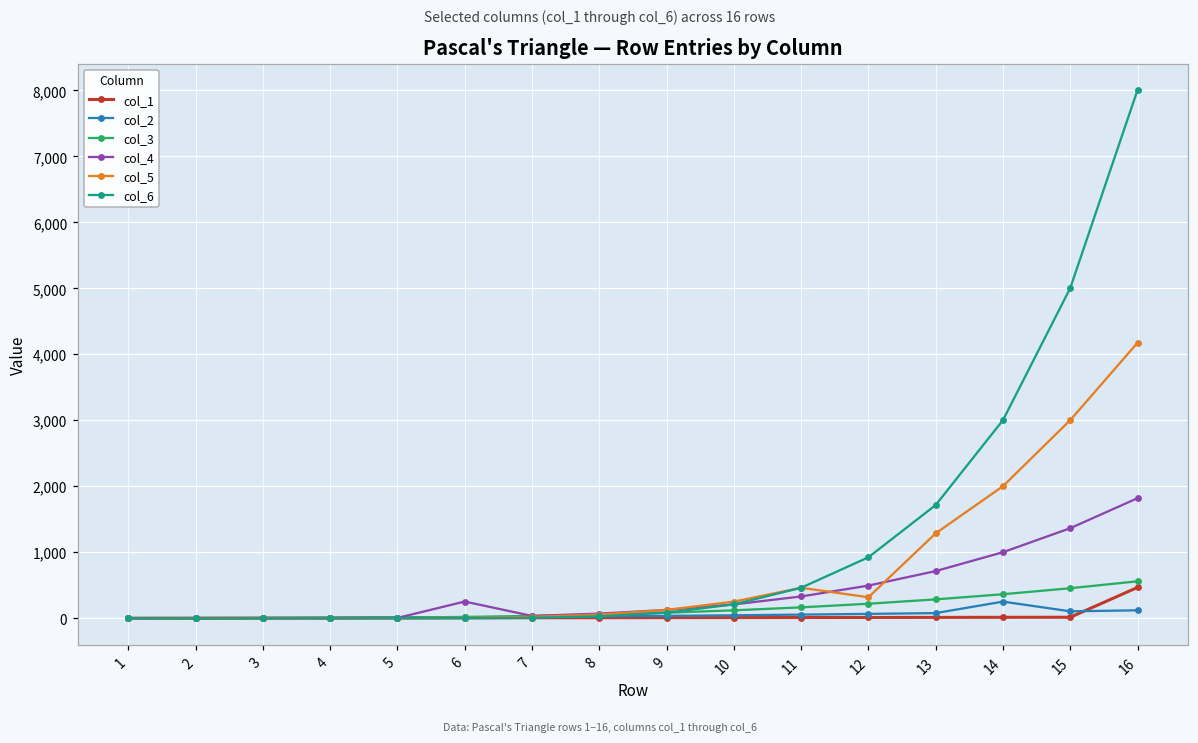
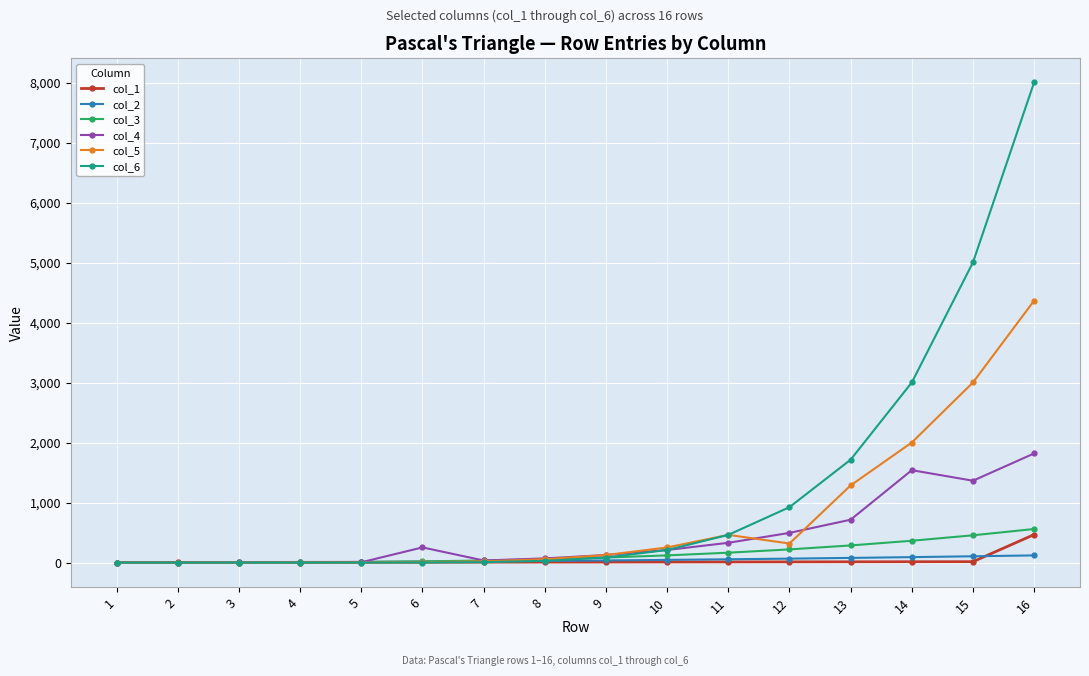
col_2, 14: 300 -> 100
col_4, 14: 1,000 -> 1,500
col_5, 16: 4,200 -> 4,400
